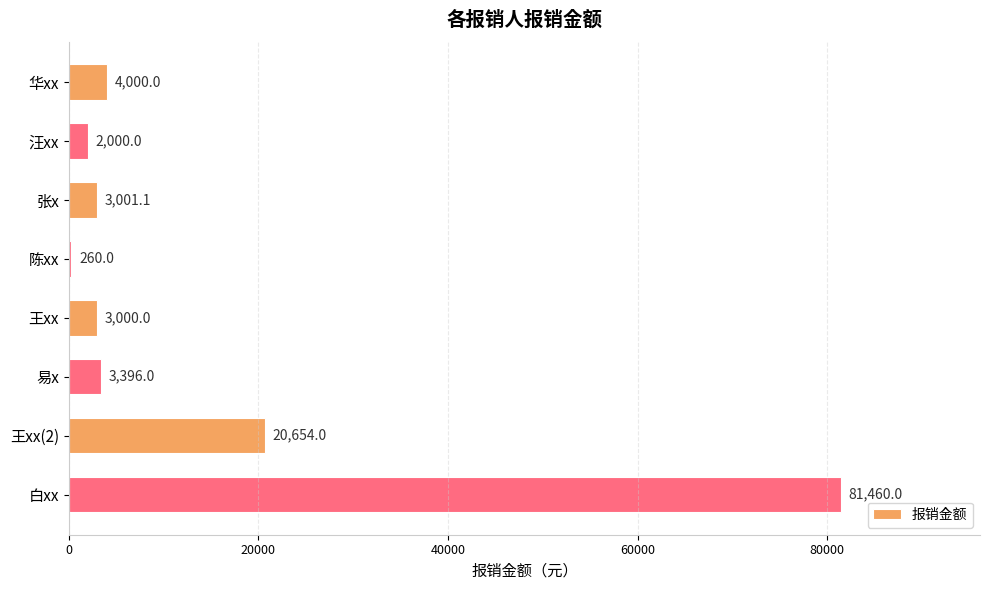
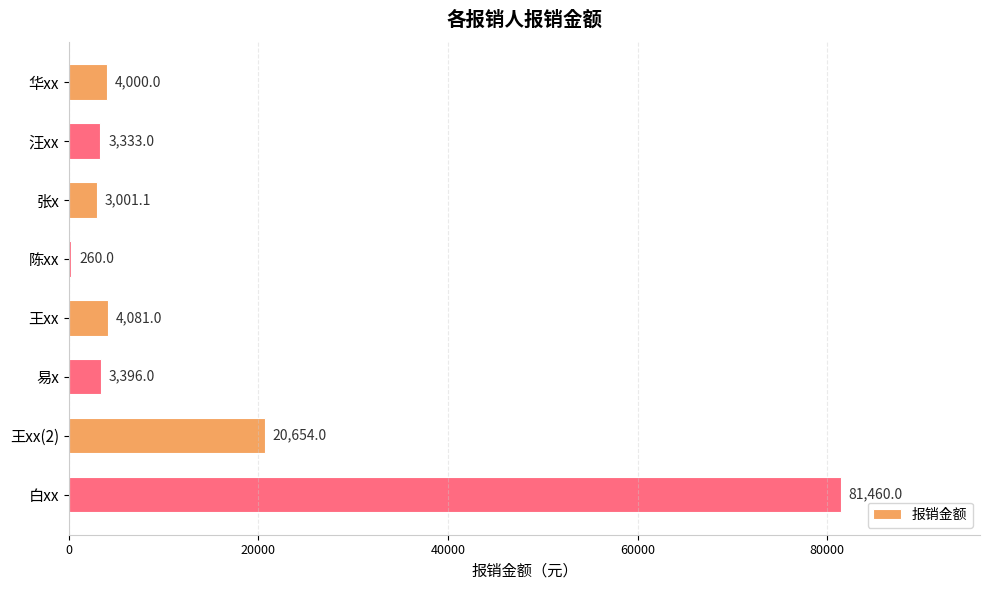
汪xx: 2,000.0 -> 3,333.0
王xx: 3,000.0 -> 4,081.0
